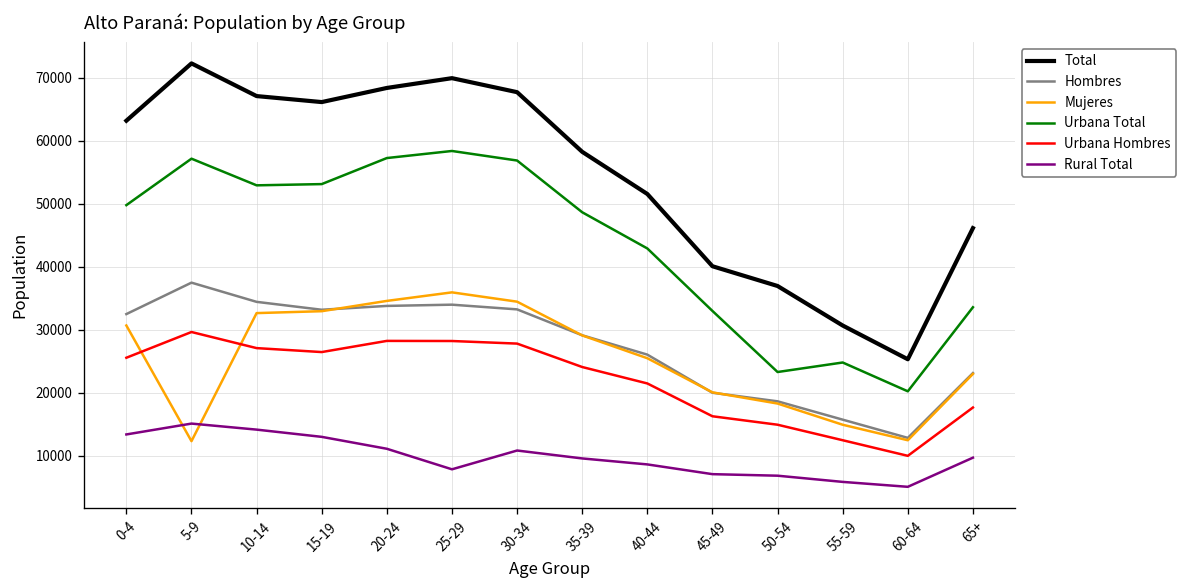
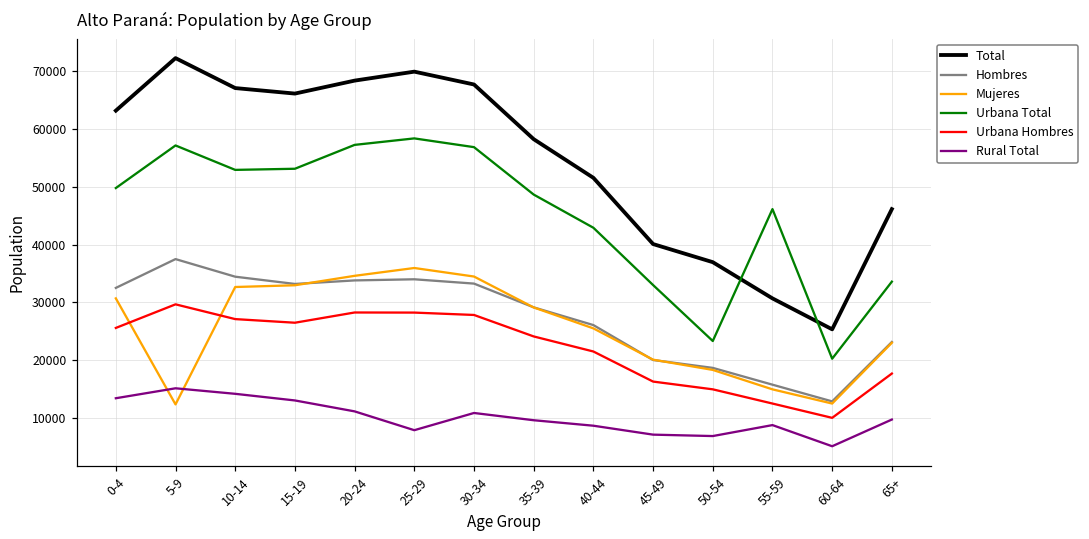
Urbana Total, 55-59: 25000 -> 46000
Rural Total, 55-59: 6000 -> 9000
